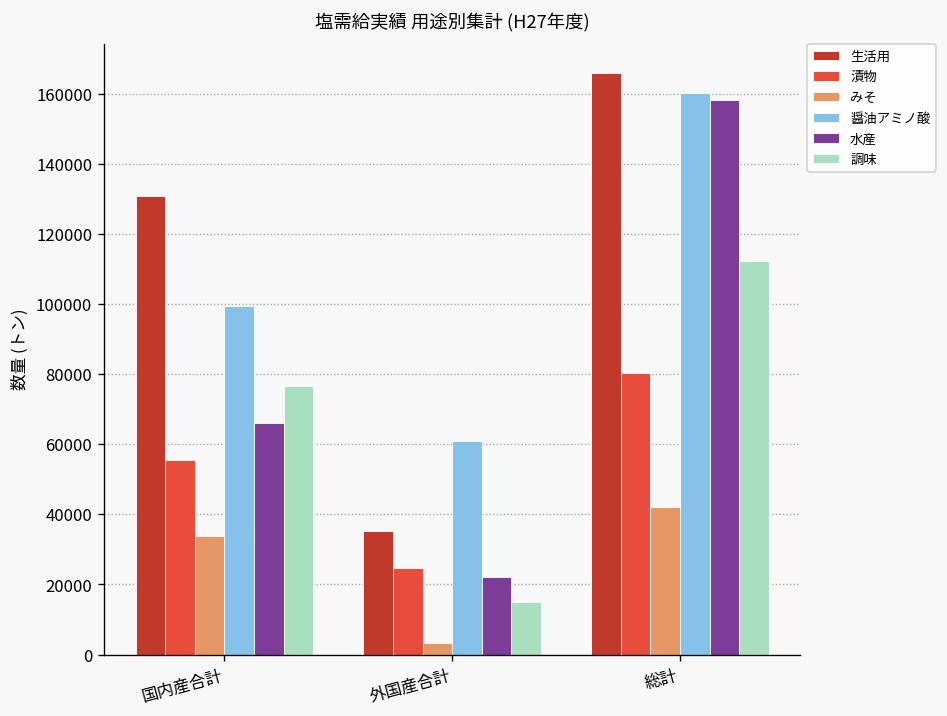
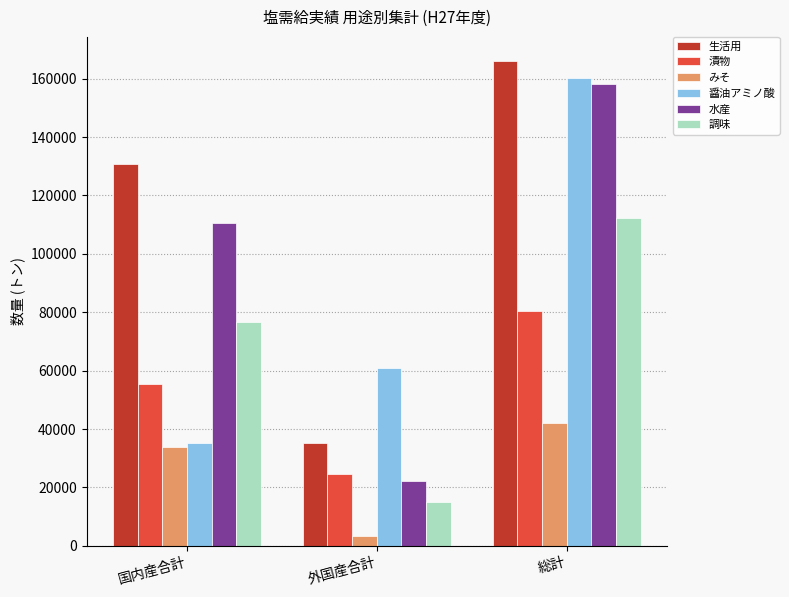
醤油アミノ酸, 国内産合計: 99000 -> 35000
水産, 国内産合計: 66000 -> 110000
